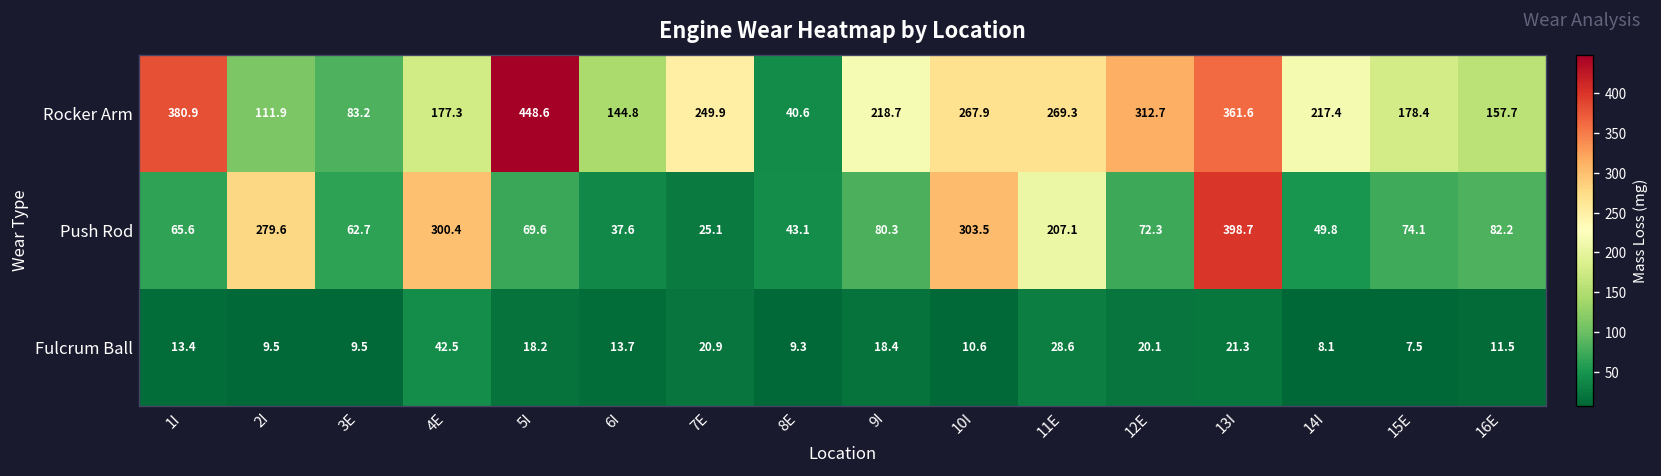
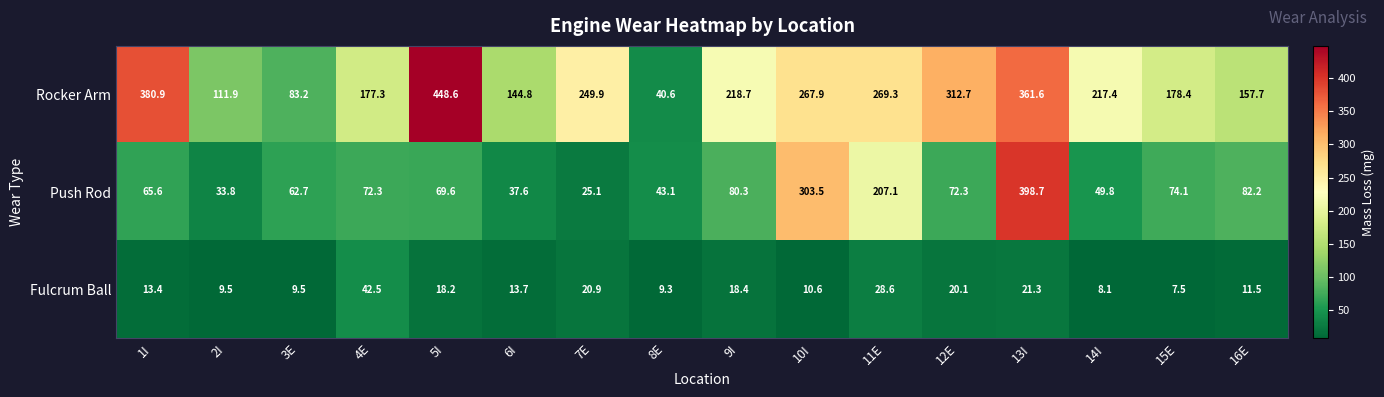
Push Rod, 2I: 279.6 -> 33.8
Push Rod, 4E: 300.4 -> 72.3
